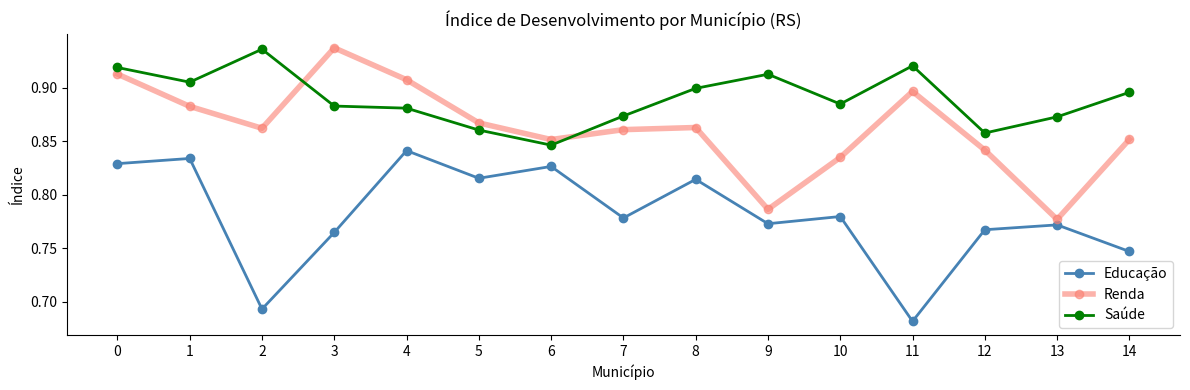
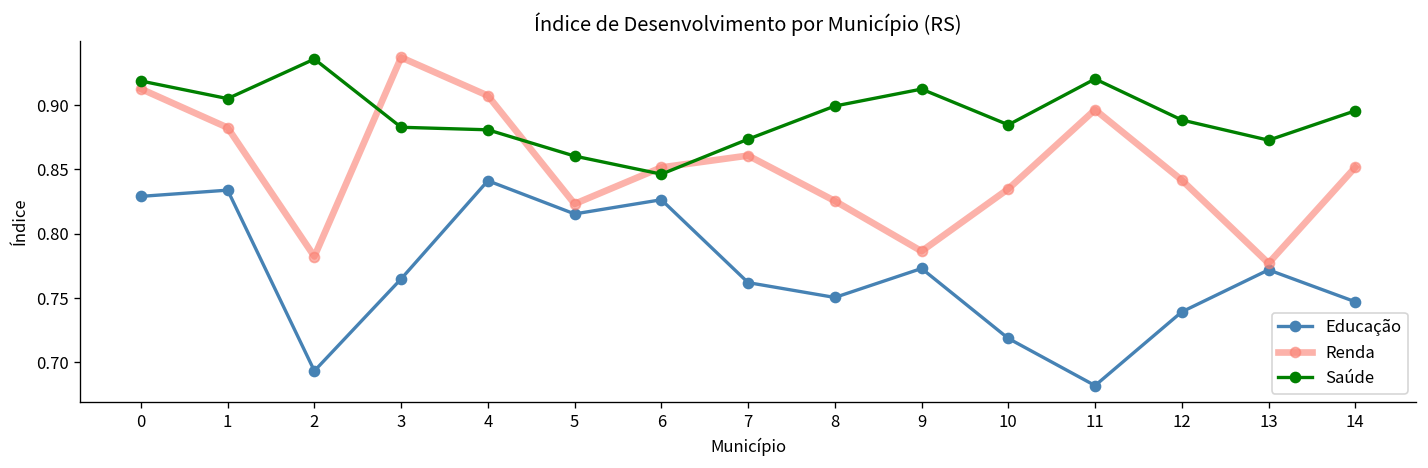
Renda, 2: 0.862 -> 0.782
Renda, 5: 0.867 -> 0.823
Educação, 7: 0.778 -> 0.762
Educação, 8: 0.814 -> 0.750
Renda, 8: 0.863 -> 0.826
Educação, 10: 0.780 -> 0.719
Educação, 12: 0.767 -> 0.739
Saúde, 12: 0.858 -> 0.888
